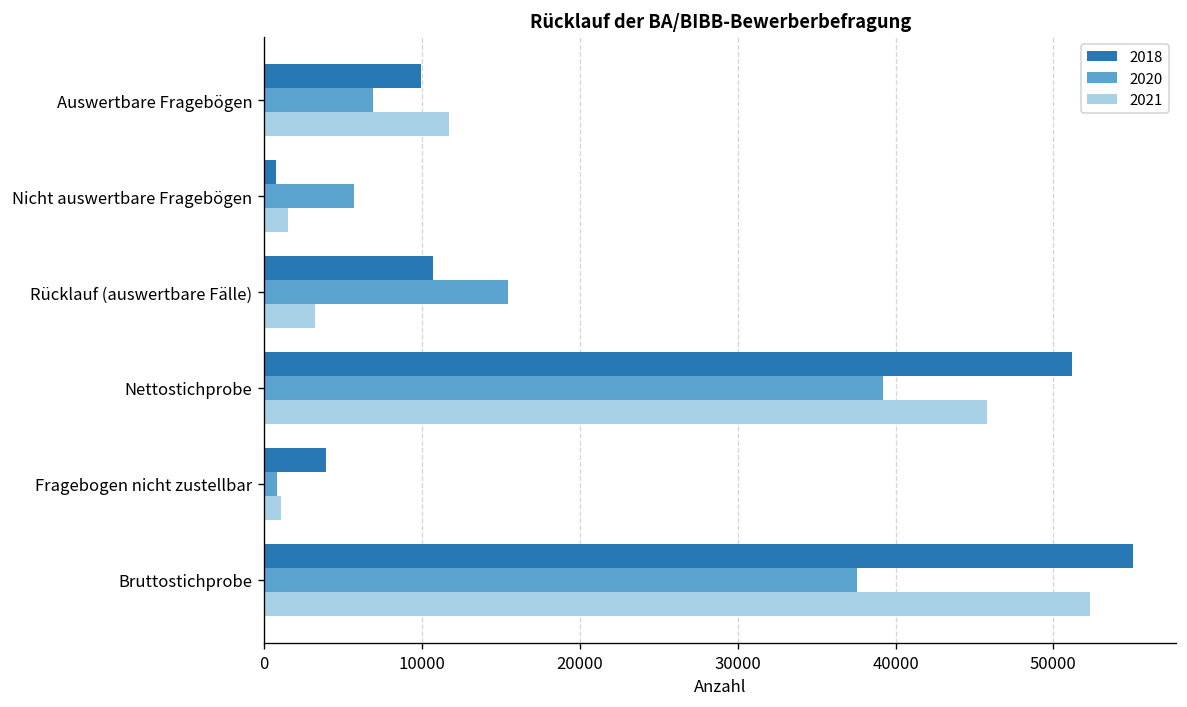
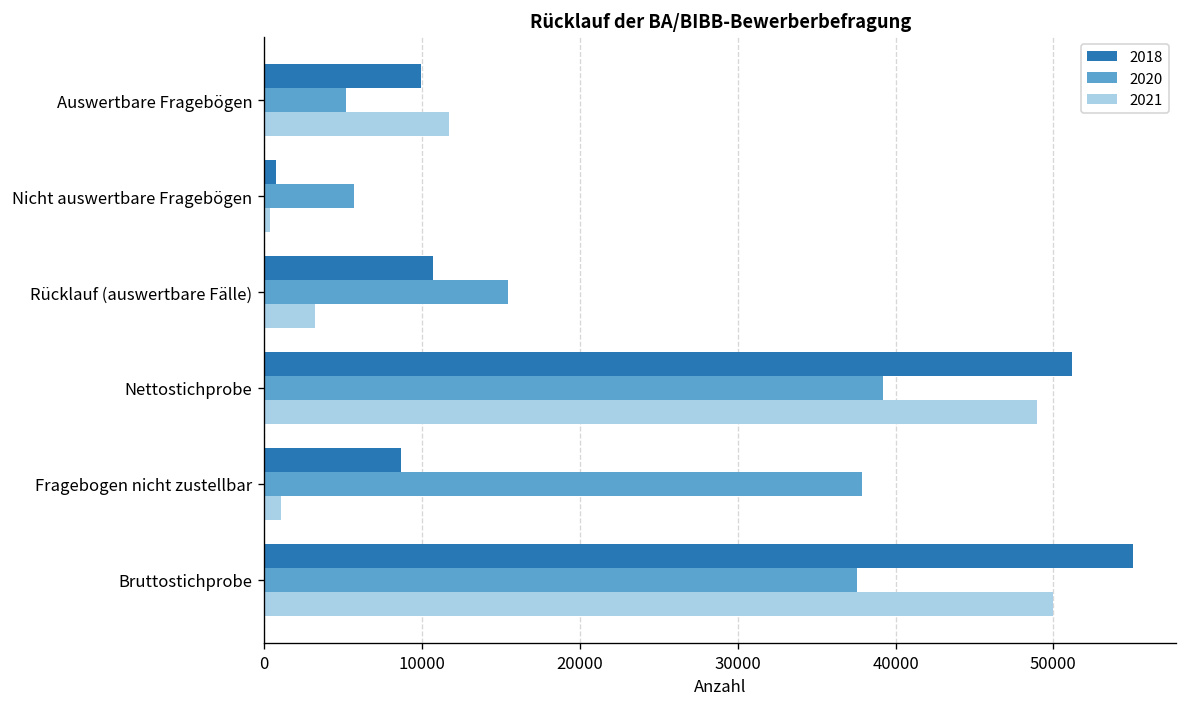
2020, Auswertbare Fragebögen: 6900 -> 5200
2021, Nicht auswertbare Fragebögen: 1500 -> 300
2021, Nettostichprobe: 45800 -> 48900
2018, Fragebogen nicht zustellbar: 3900 -> 8600
2020, Fragebogen nicht zustellbar: 800 -> 37900
2021, Bruttostichprobe: 52300 -> 50000
